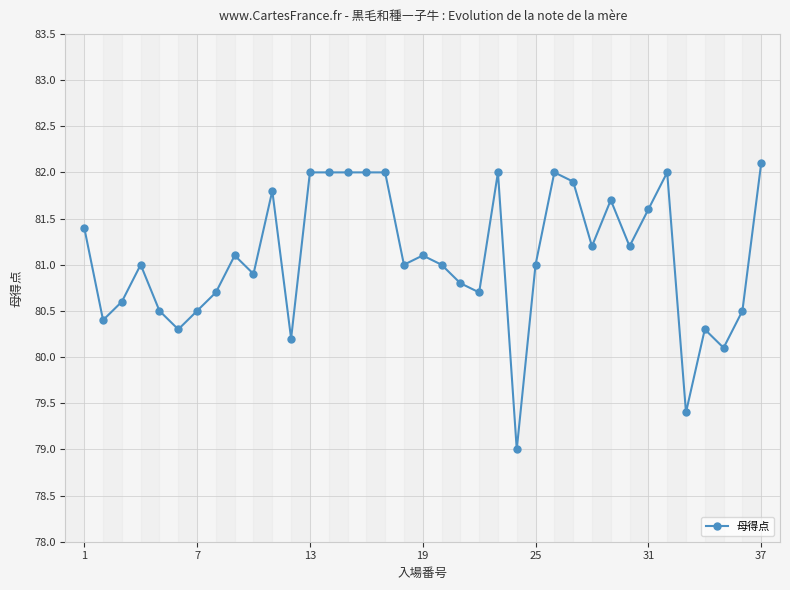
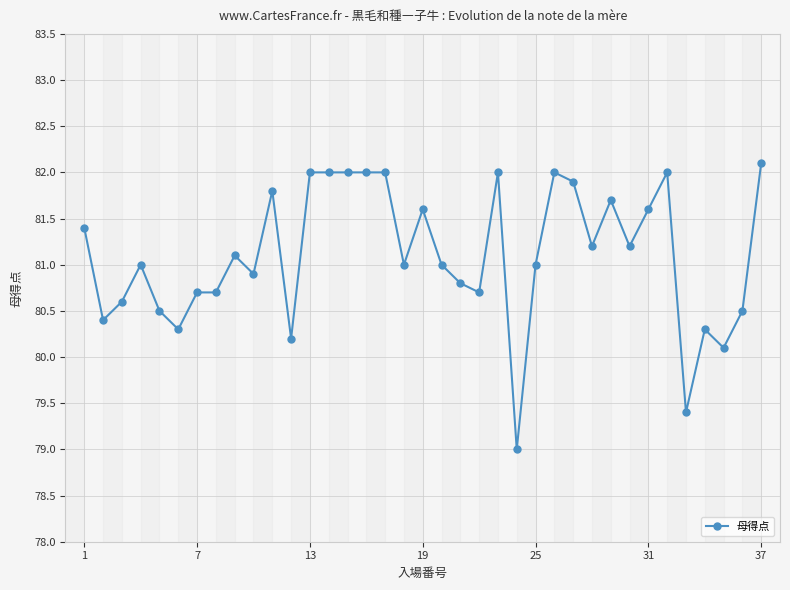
7: 80.5 -> 80.7
19: 81.1 -> 81.6
